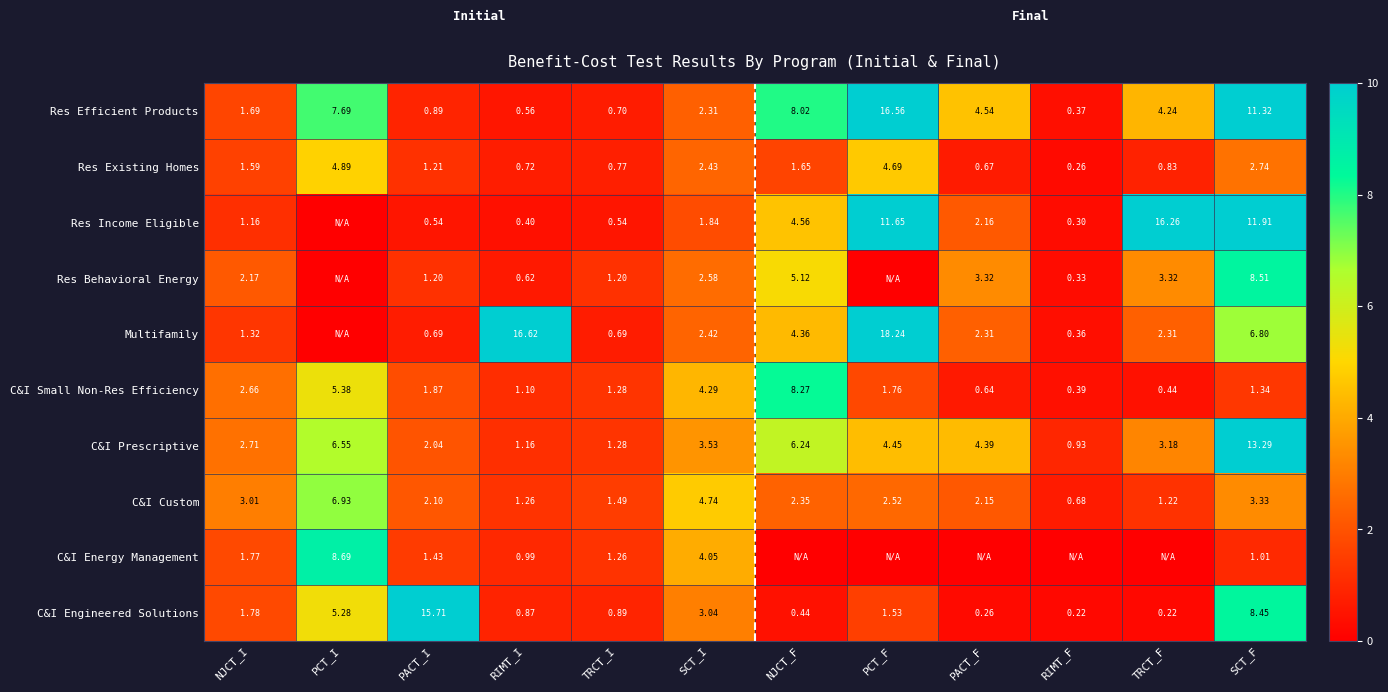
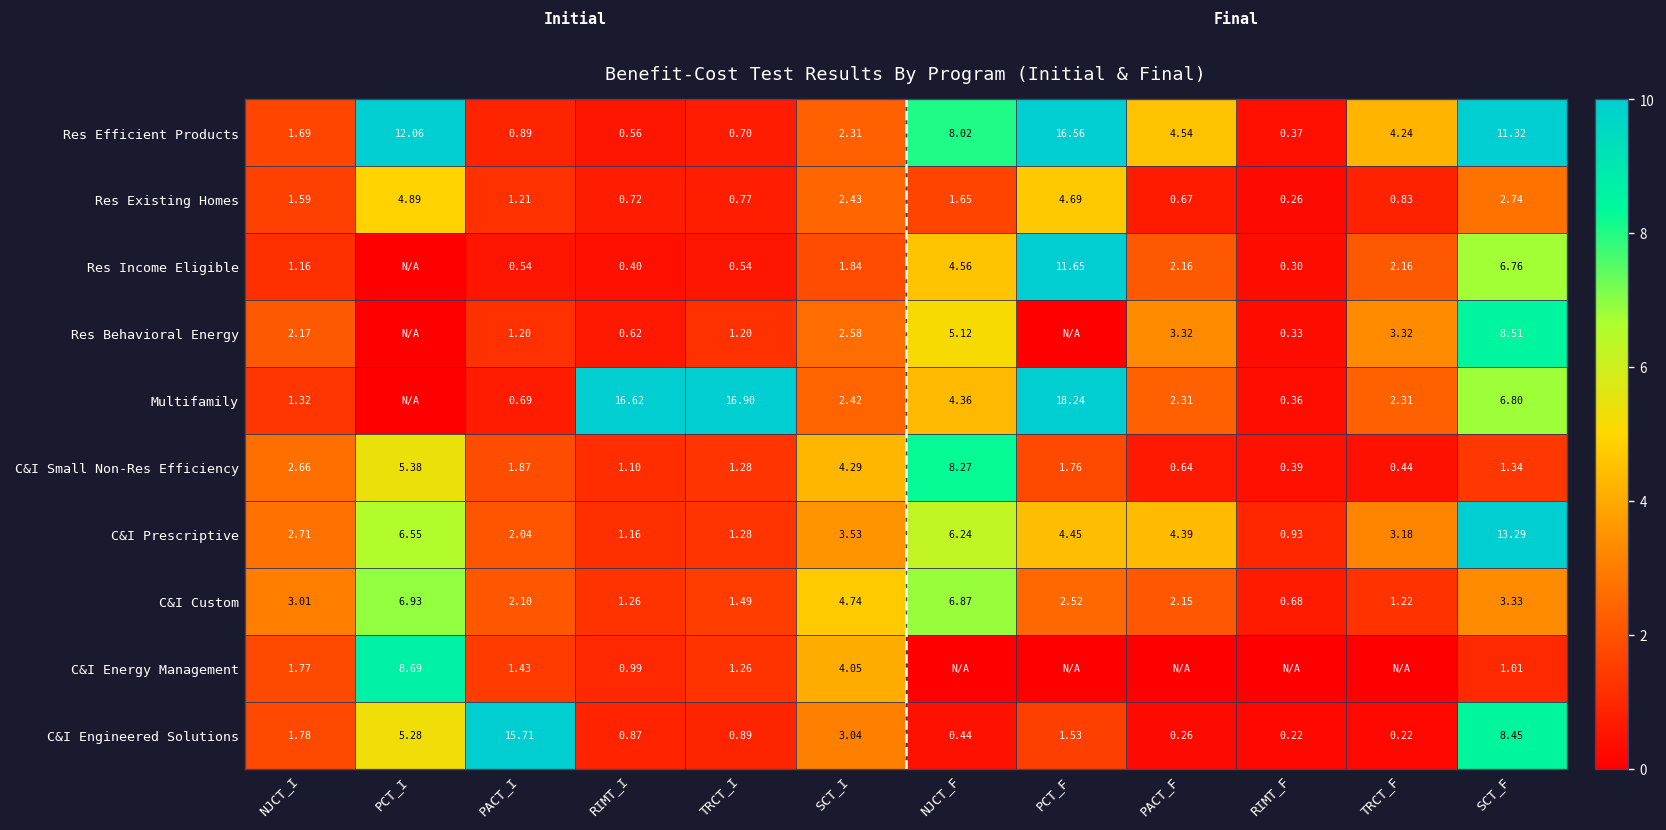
Res Efficient Products, PCT_I: 7.69 -> 12.06
Res Income Eligible, TRCT_F: 16.26 -> 2.16
Res Income Eligible, SCT_F: 11.91 -> 6.76
Multifamily, TRCT_I: 0.69 -> 16.90
C&I Custom, NJCT_F: 2.35 -> 6.87
